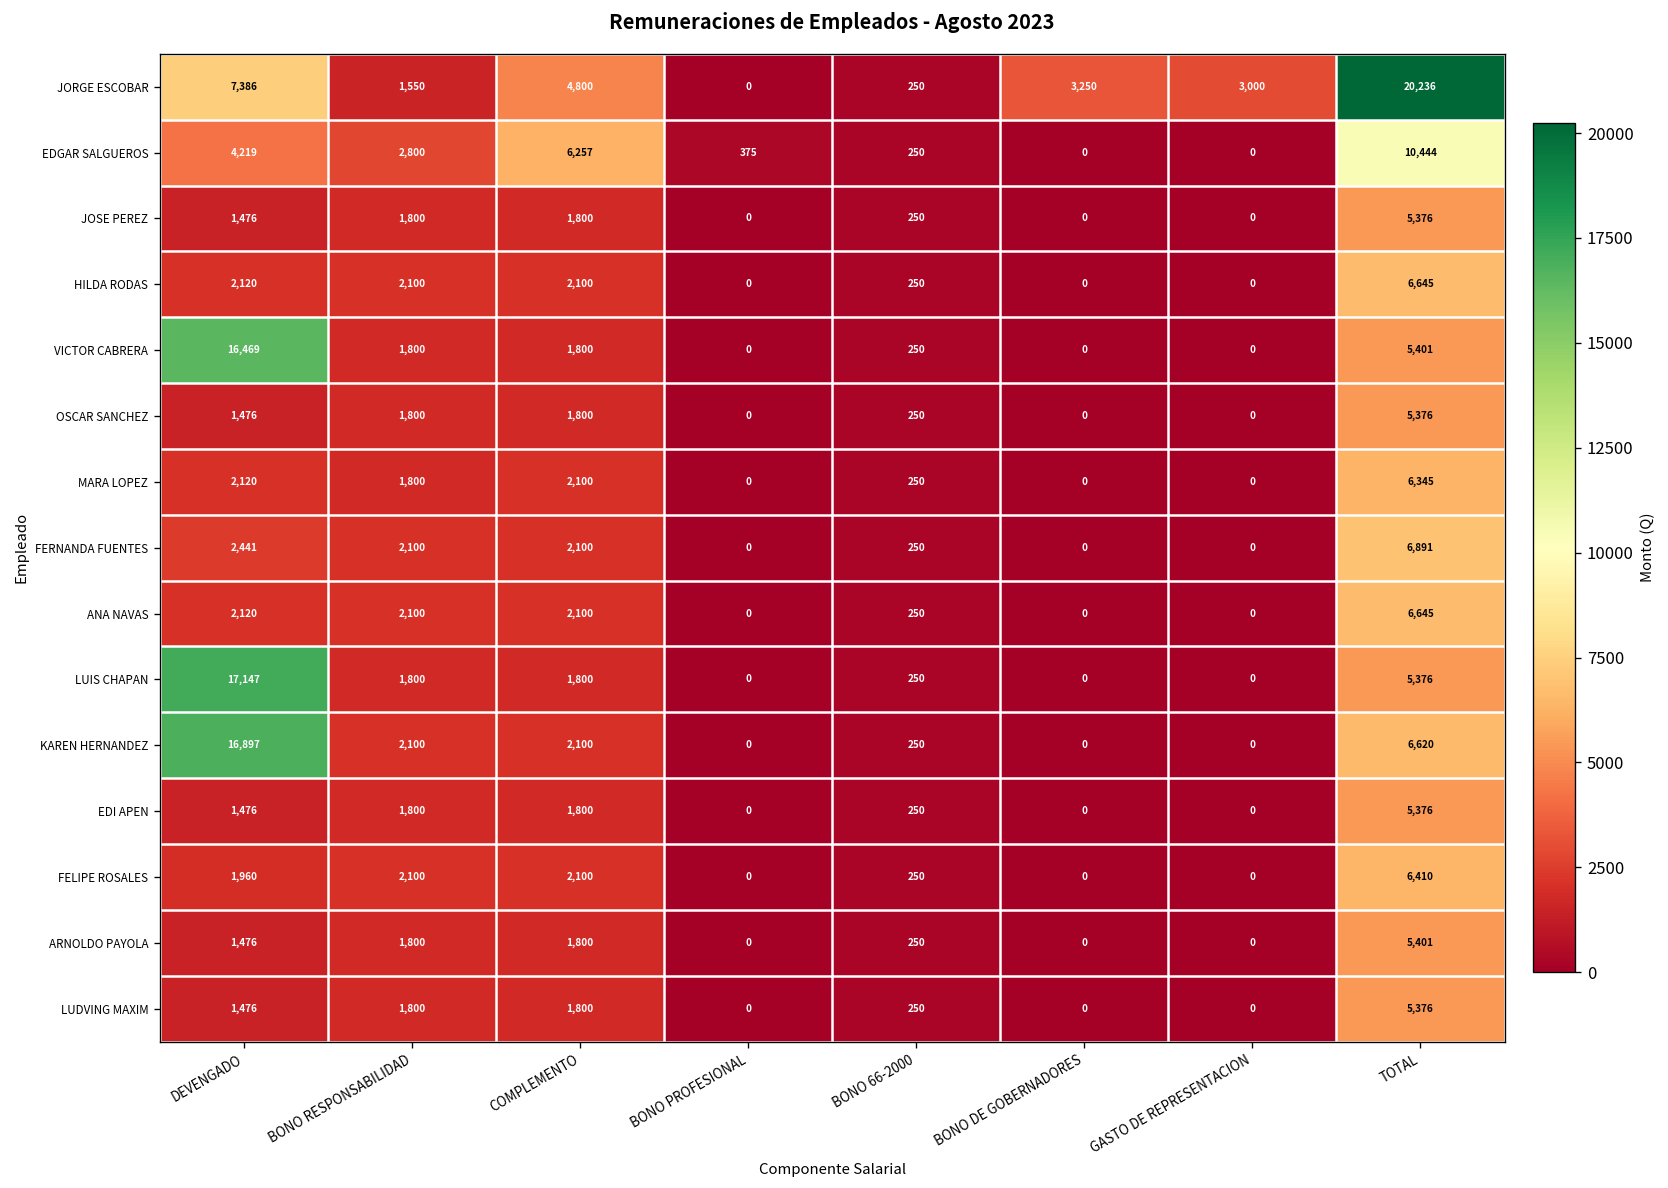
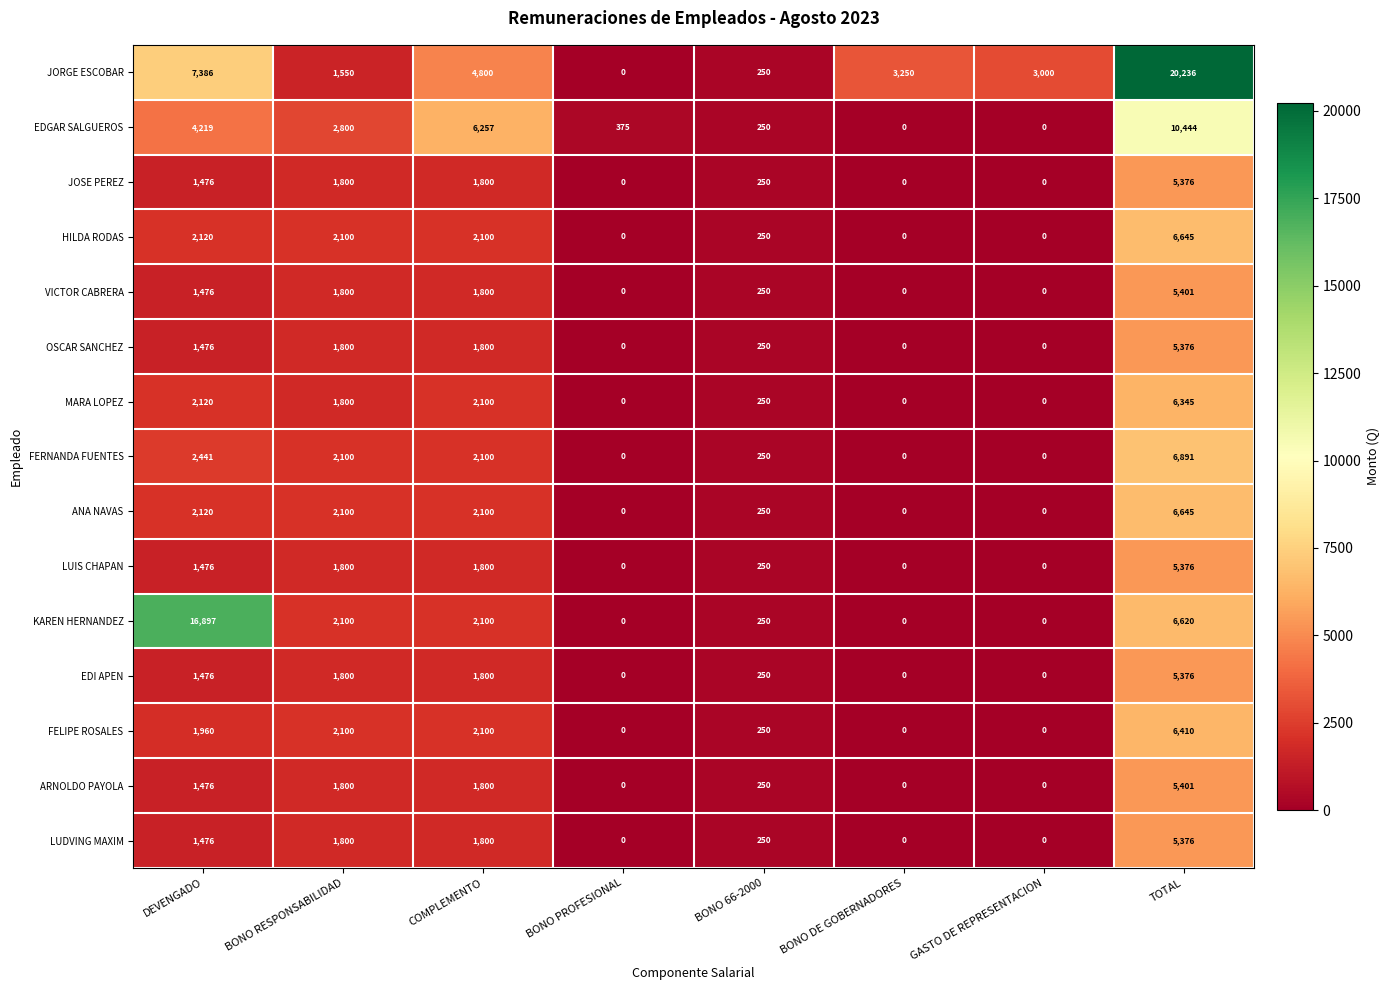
VICTOR CABRERA, DEVENGADO: 16,469 -> 1,476
LUIS CHAPAN, DEVENGADO: 17,147 -> 1,476
